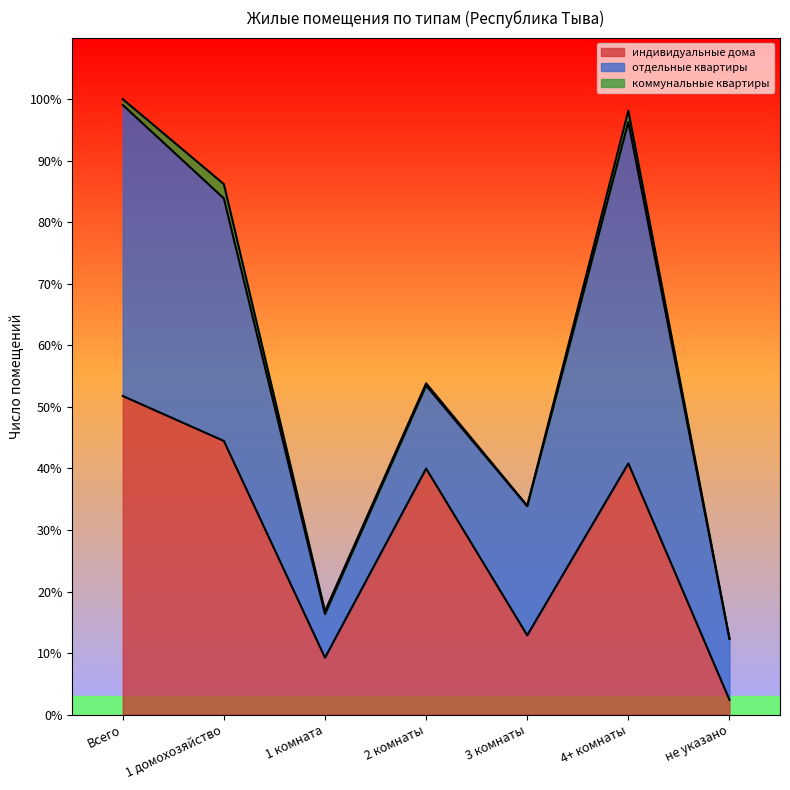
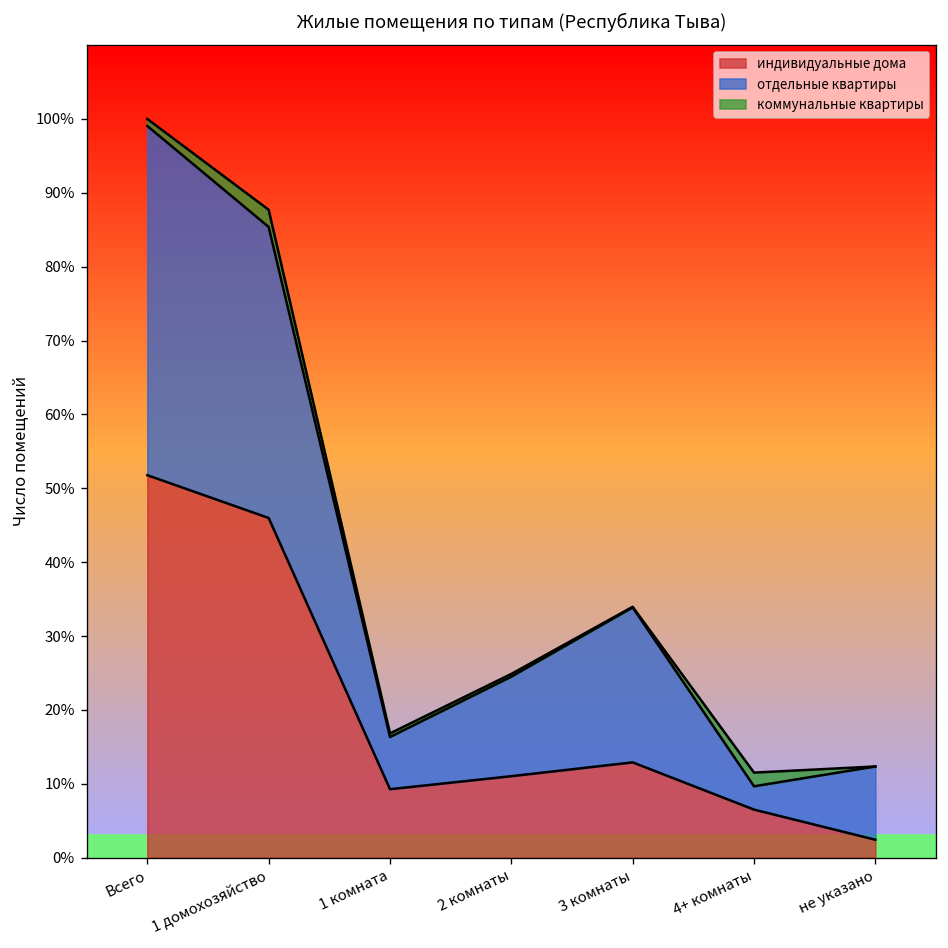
индивидуальные дома, 1 домохозяйство: 44% -> 46%
индивидуальные дома, 2 комнаты: 40% -> 11%
индивидуальные дома, 4+ комнаты: 41% -> 6%
отдельные квартиры, 4+ комнаты: 55% -> 3%
